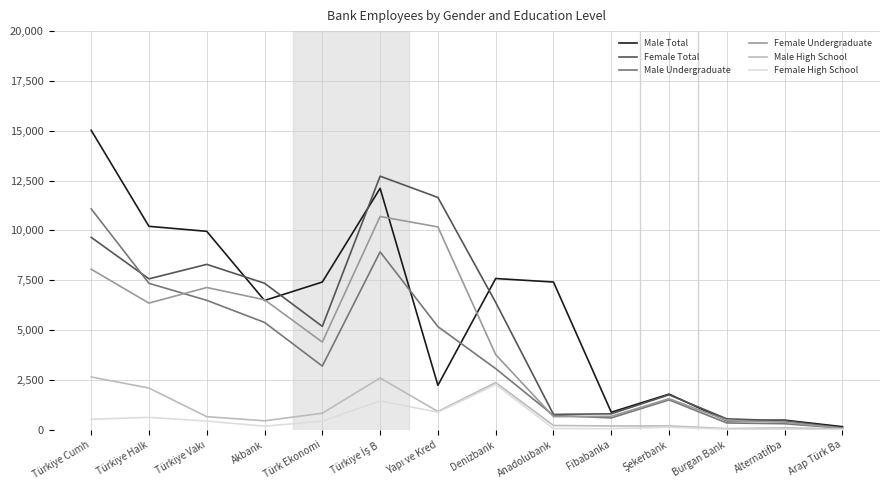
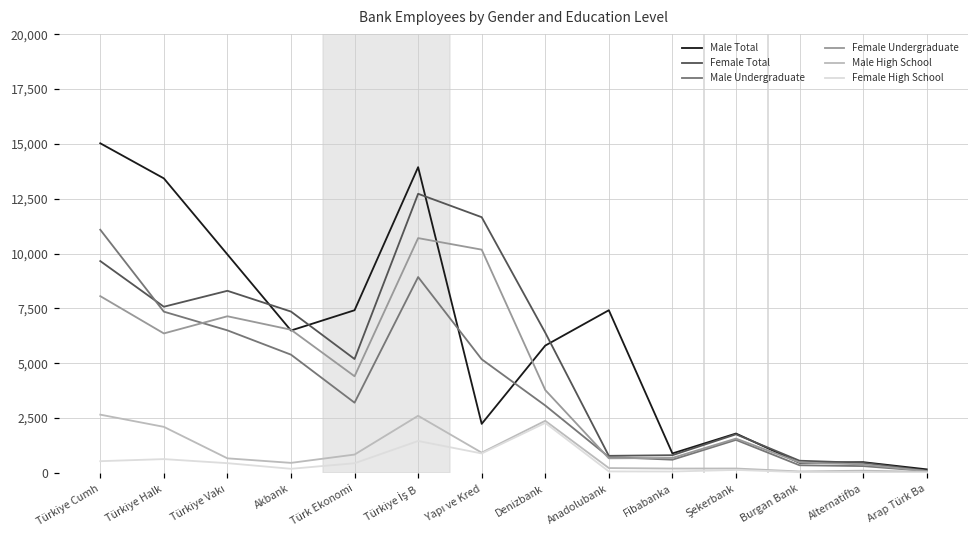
Male Total, Türkiye Halk: 10,200 -> 13,400
Male Total, Türkiye İş B: 12,100 -> 13,900
Male Total, Denizbank: 7,600 -> 5,800
